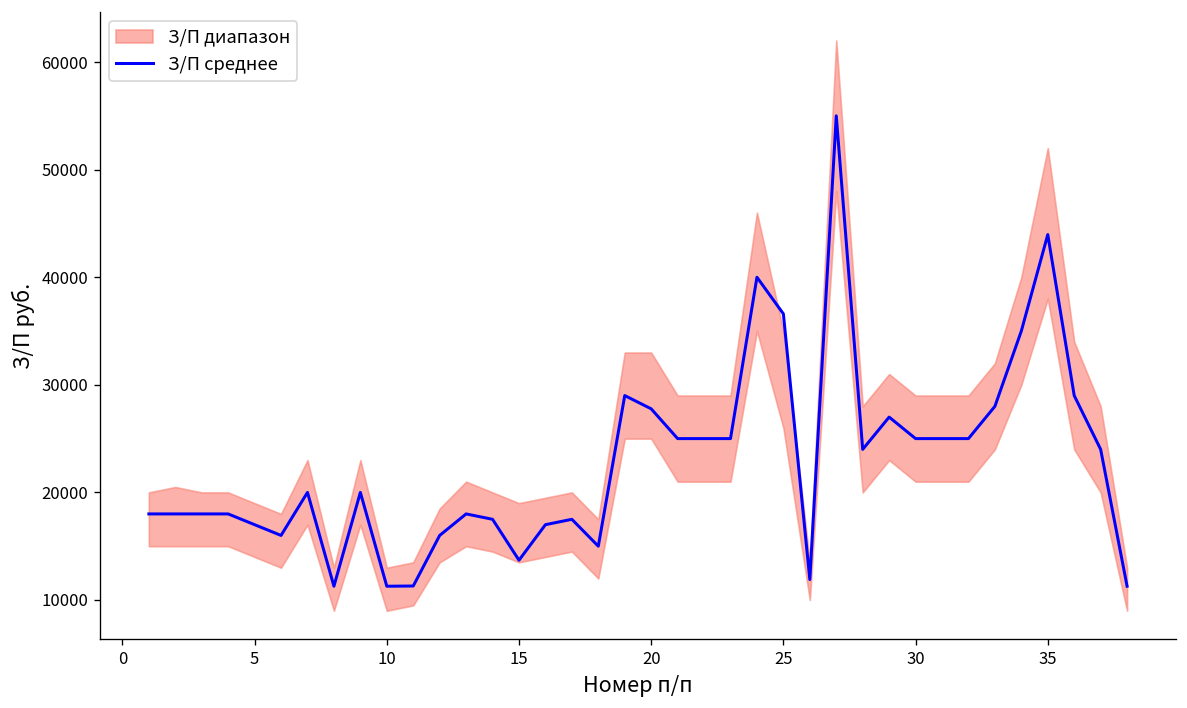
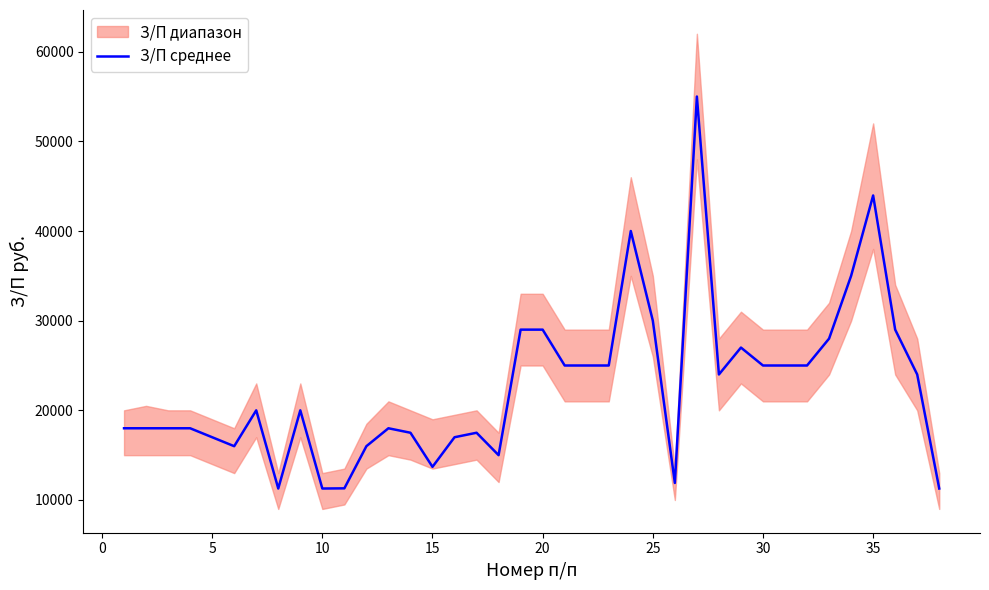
З/П среднее, 20: 28000 -> 29000
З/П среднее, 25: 37000 -> 30000
